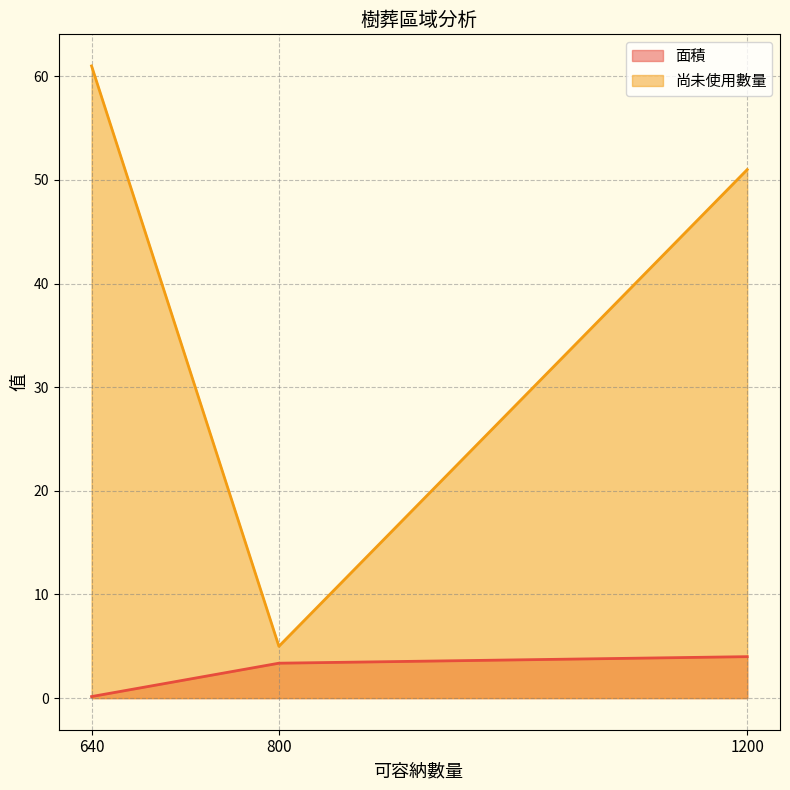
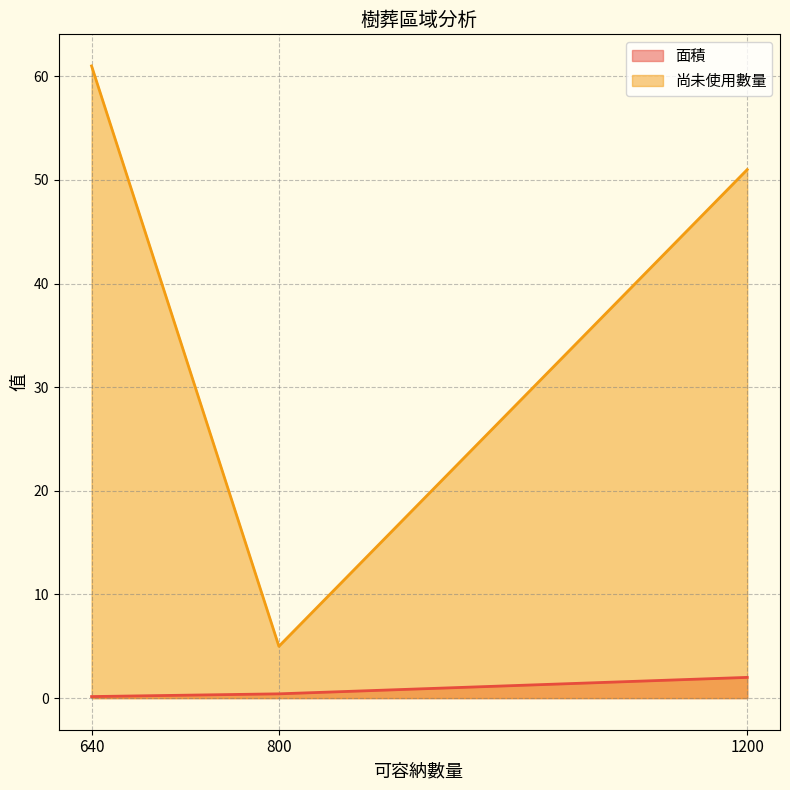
面積, 800: 3.4 -> 0.4
面積, 1200: 4 -> 2
